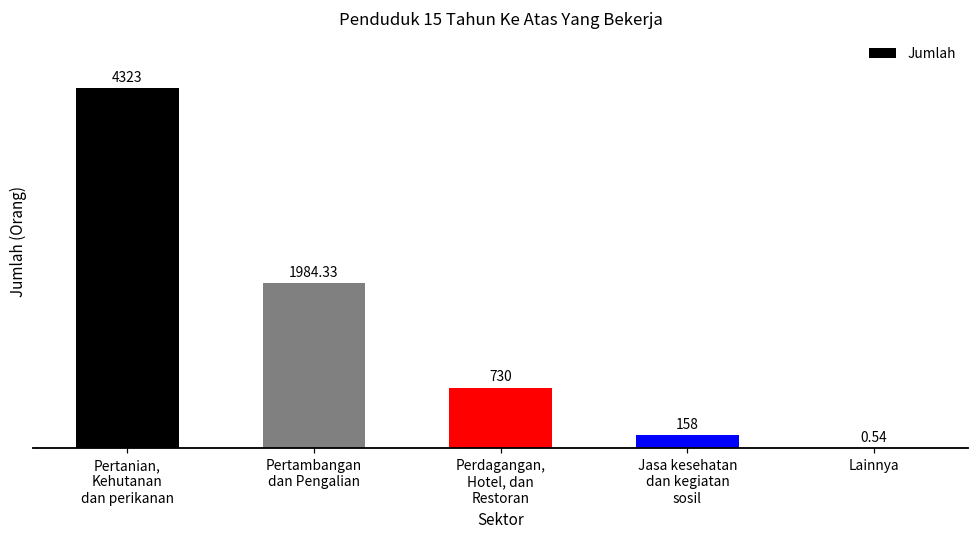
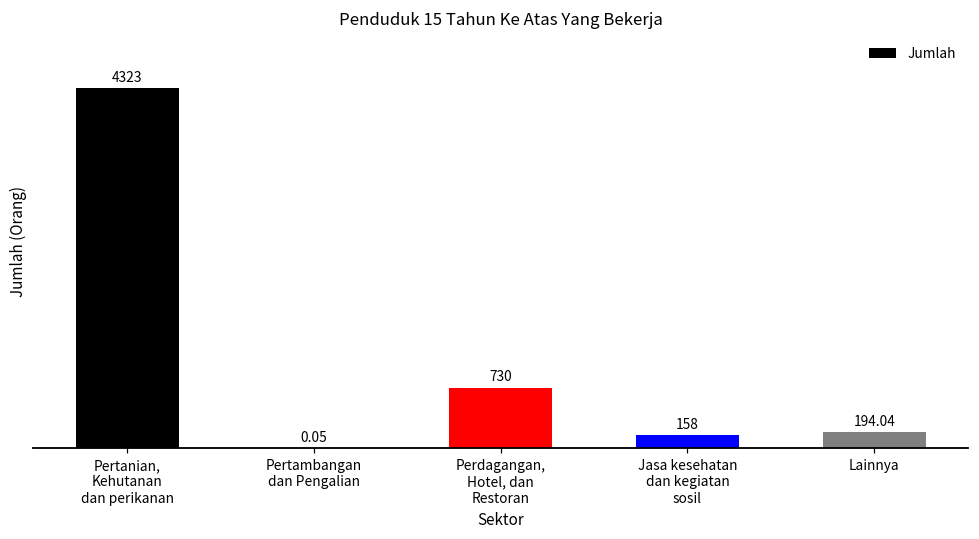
Pertambangan dan Pengalian: 1984.33 -> 0.05
Lainnya: 0.54 -> 194.04
